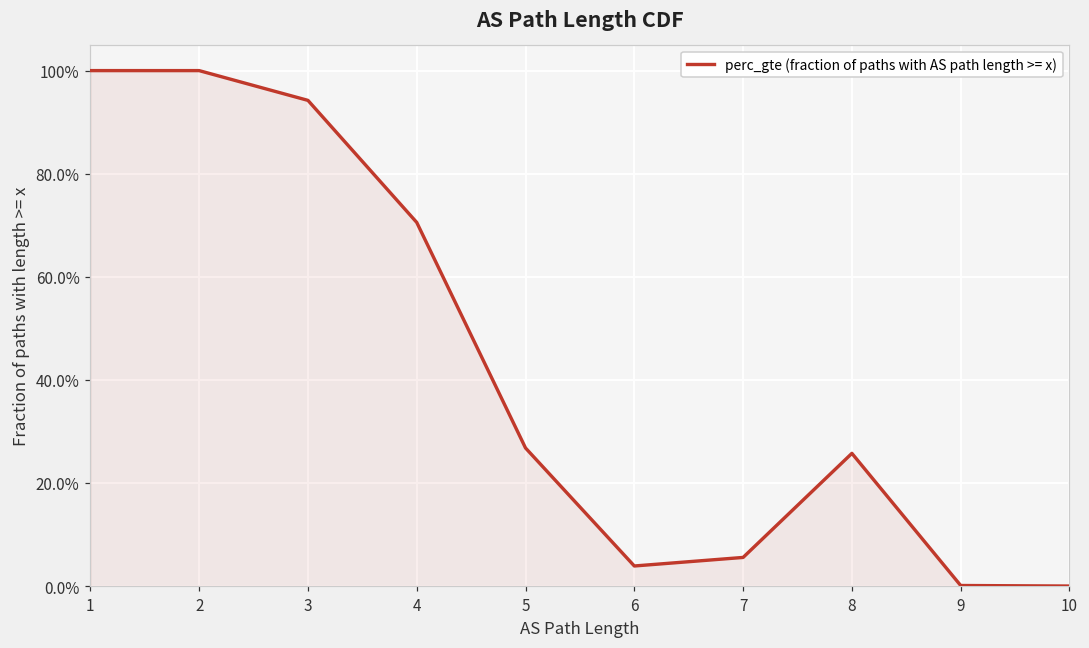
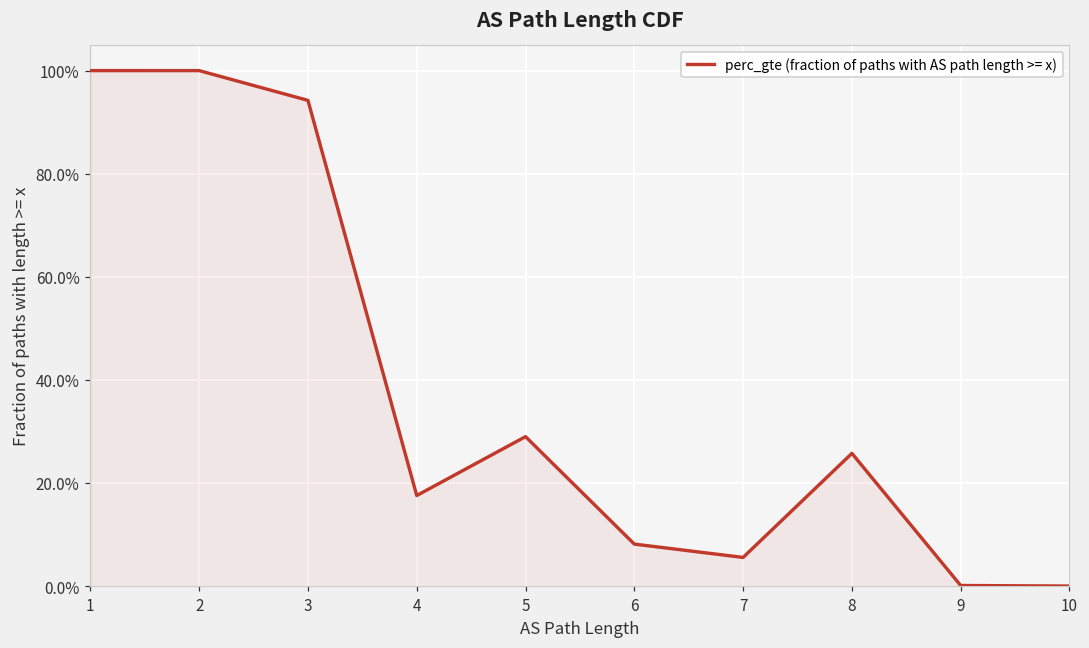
4: 71% -> 18%
5: 27% -> 29%
6: 4% -> 8%
